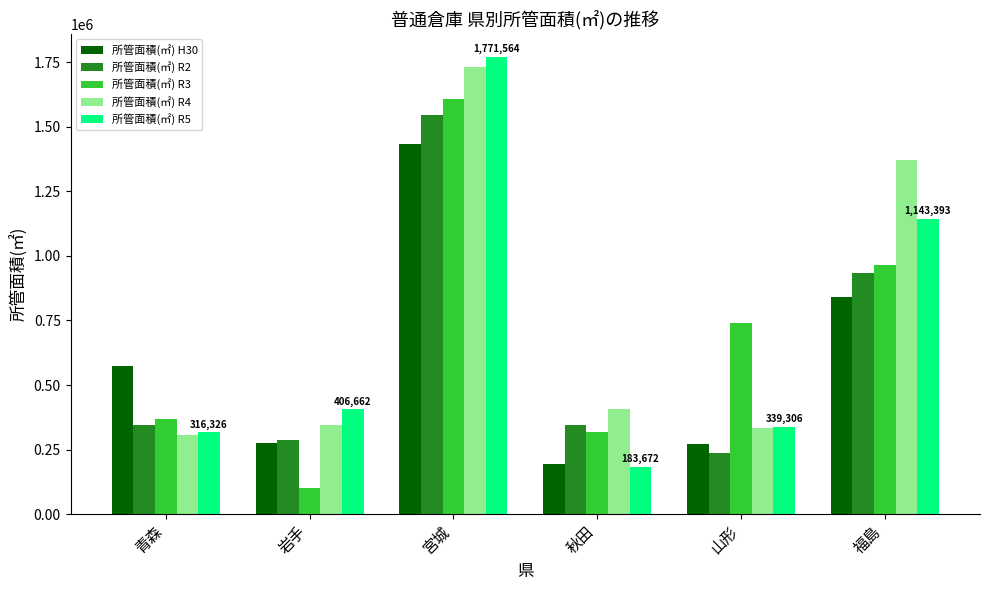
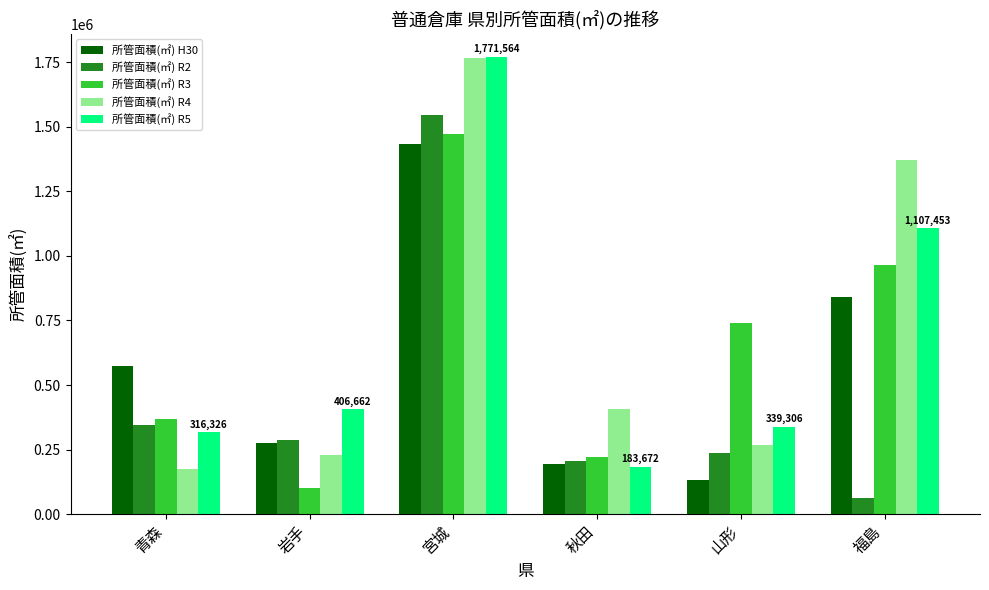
所管面積(㎡) R4, 青森: 310000 -> 170000
所管面積(㎡) R4, 岩手: 340000 -> 230000
所管面積(㎡) R3, 宮城: 1610000 -> 1470000
所管面積(㎡) R4, 宮城: 1730000 -> 1770000
所管面積(㎡) R2, 秋田: 340000 -> 210000
所管面積(㎡) R3, 秋田: 320000 -> 220000
所管面積(㎡) H30, 山形: 270000 -> 130000
所管面積(㎡) R4, 山形: 330000 -> 270000
所管面積(㎡) R2, 福島: 930000 -> 60000
所管面積(㎡) R5, 福島: 1,143,393 -> 1,107,453
